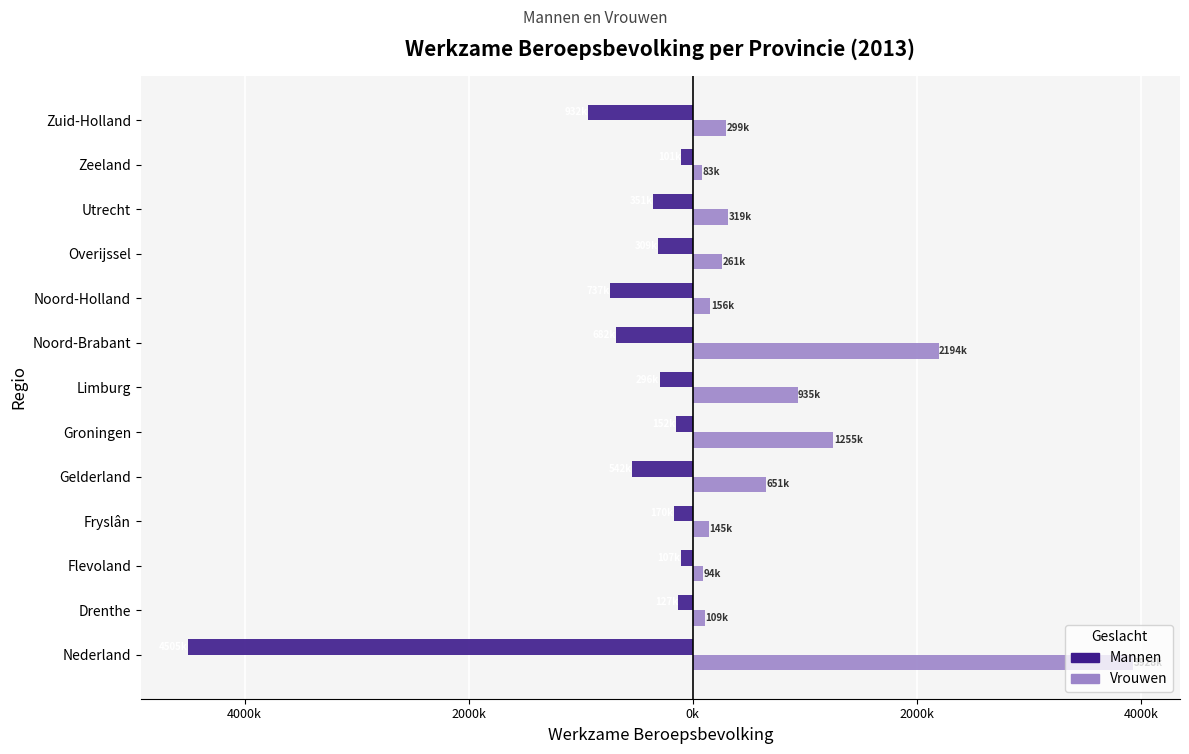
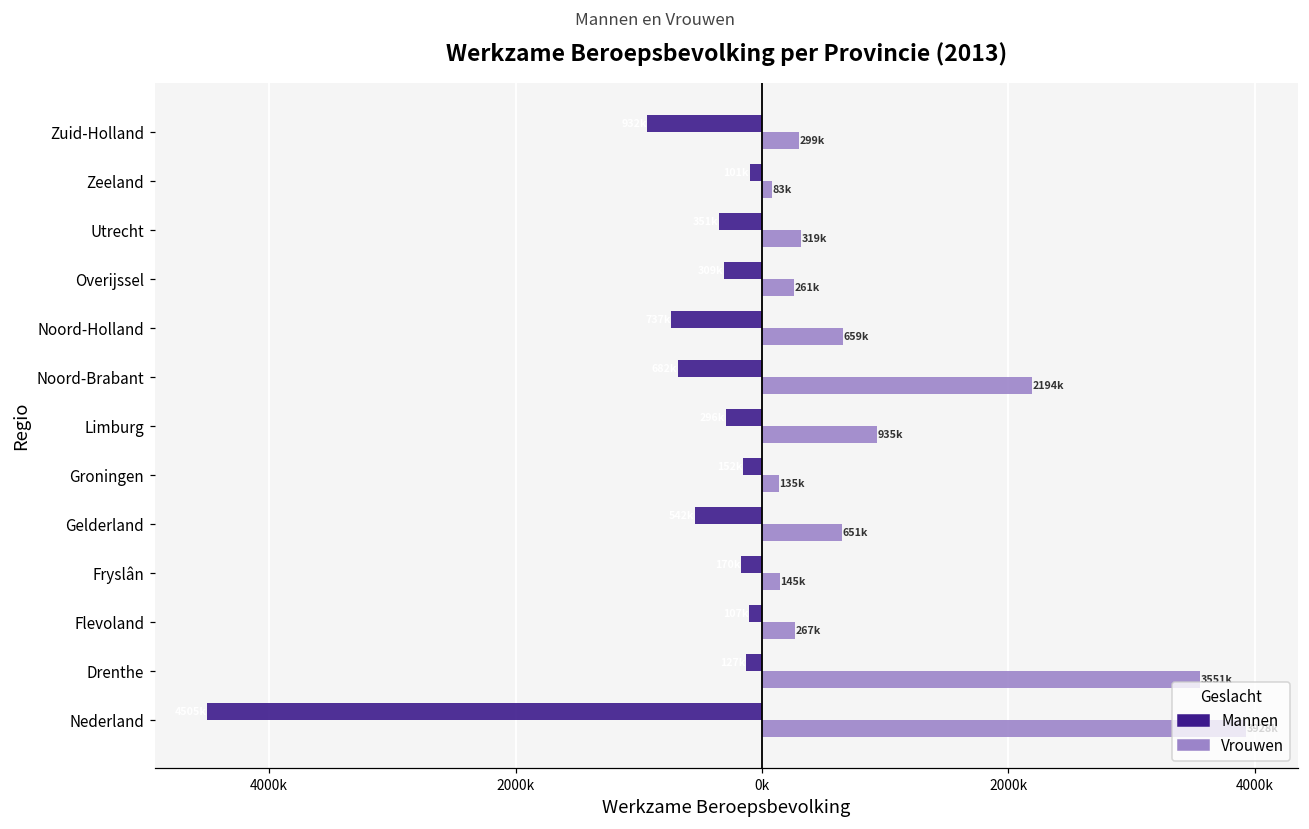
Vrouwen, Noord-Holland: 156k -> 659k
Vrouwen, Groningen: 1255k -> 135k
Vrouwen, Flevoland: 94k -> 267k
Vrouwen, Drenthe: 109k -> 3551k
